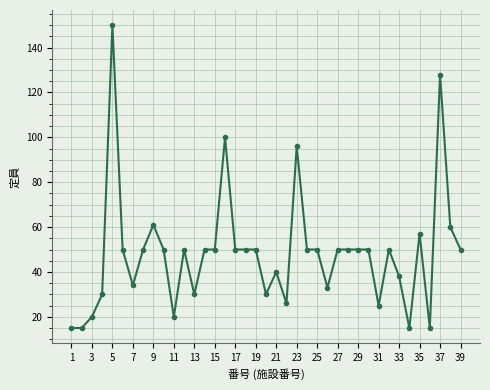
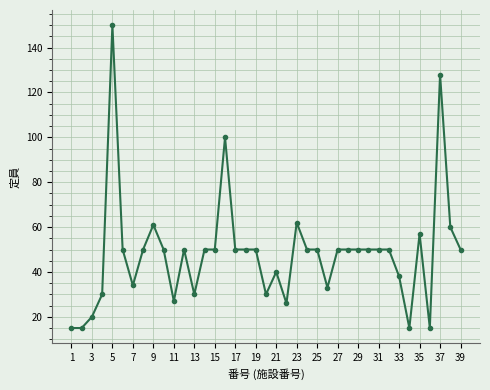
11: 20 -> 27
23: 96 -> 62
31: 25 -> 50
